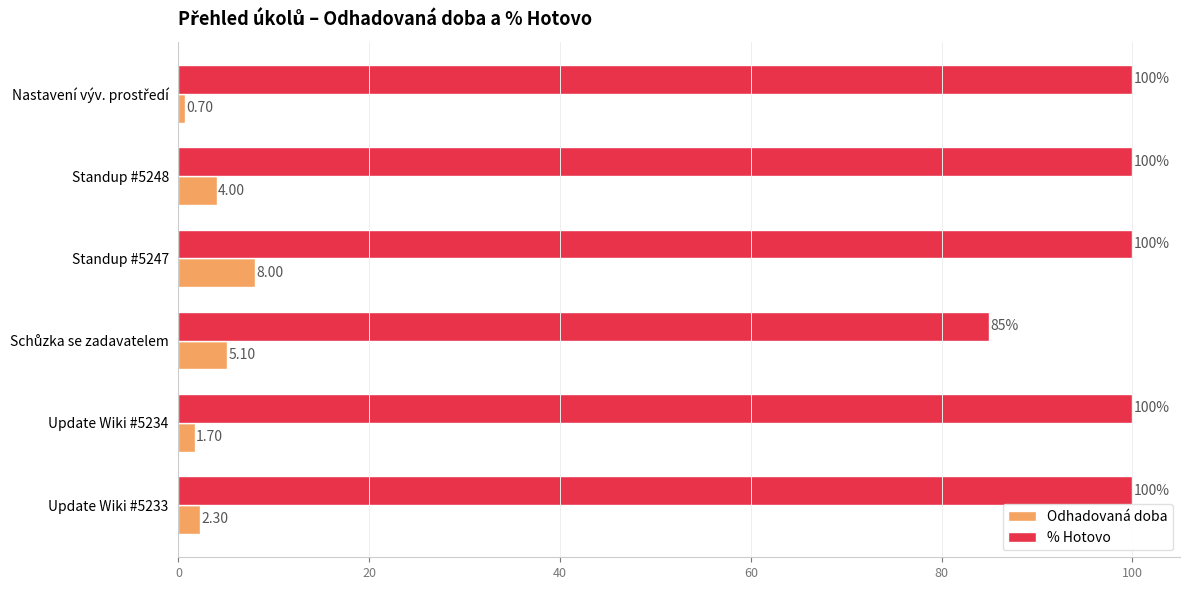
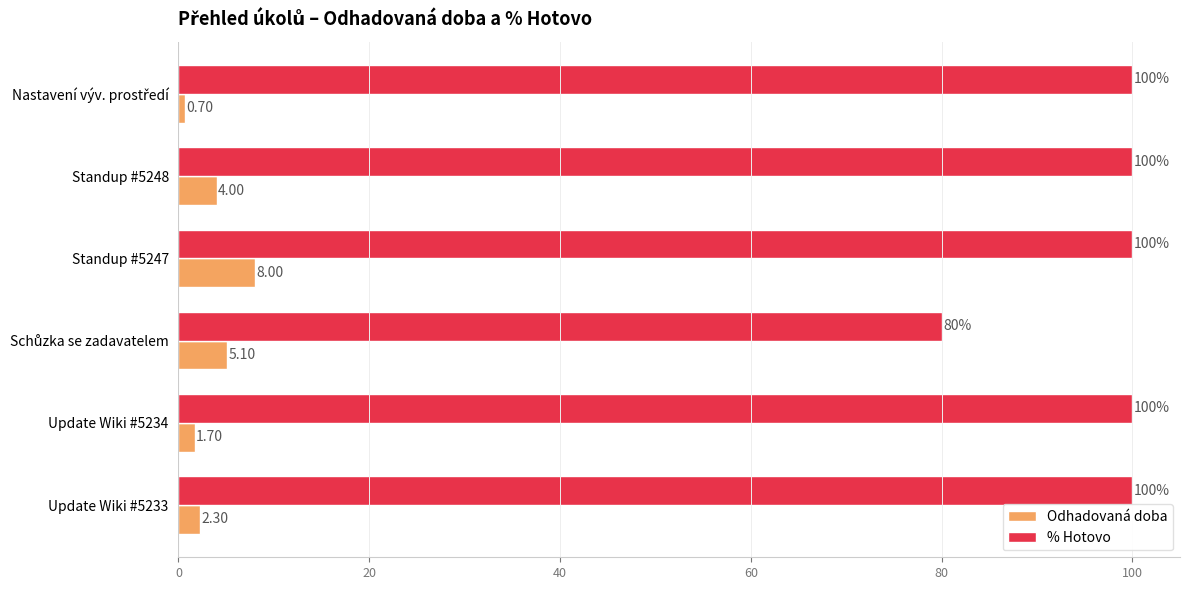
% Hotovo, Schůzka se zadavatelem: 85% -> 80%
